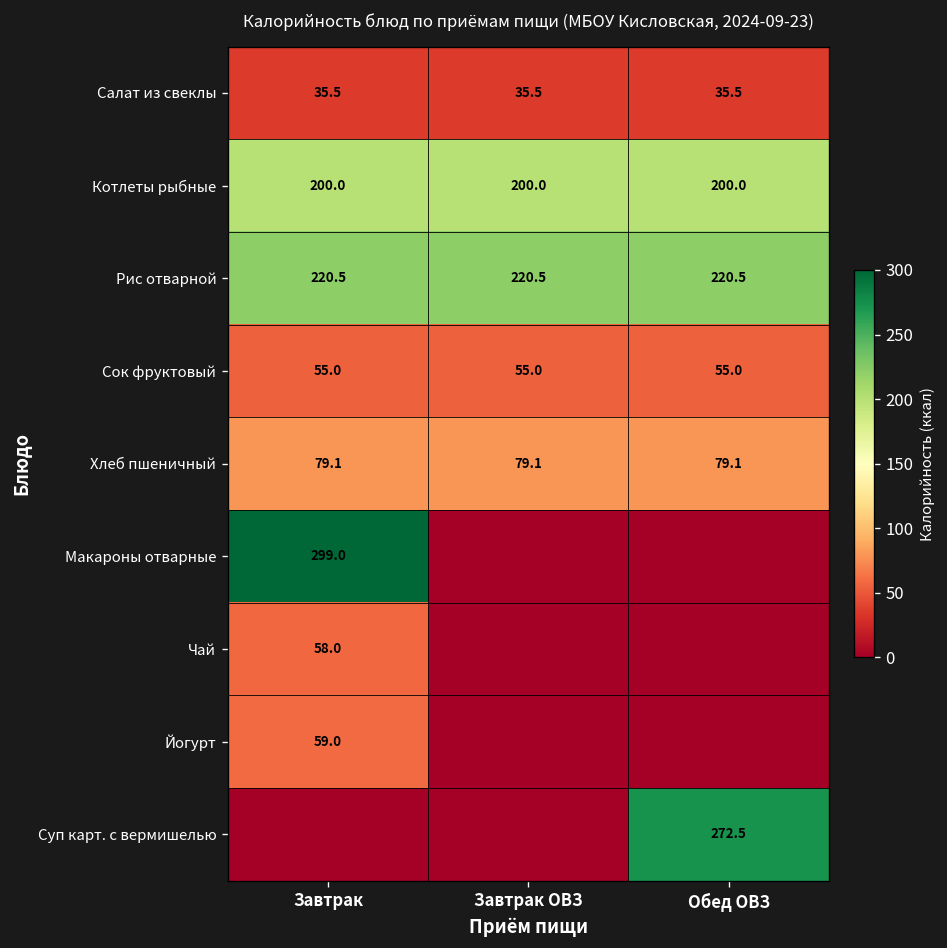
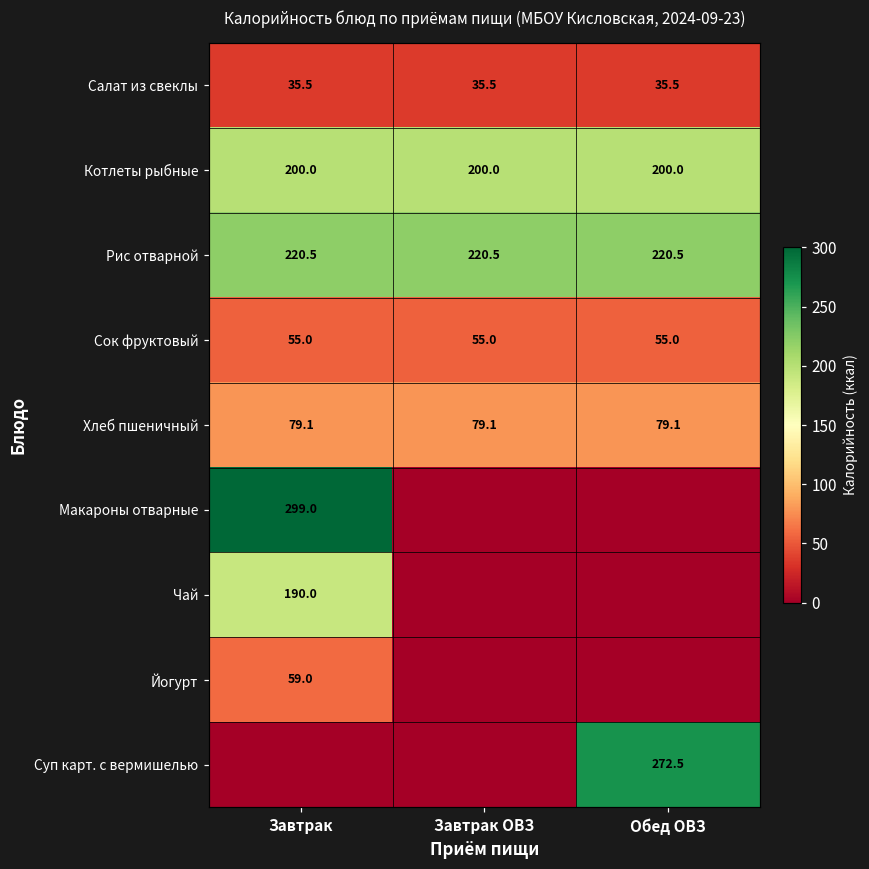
Чай, Завтрак: 58.0 -> 190.0
